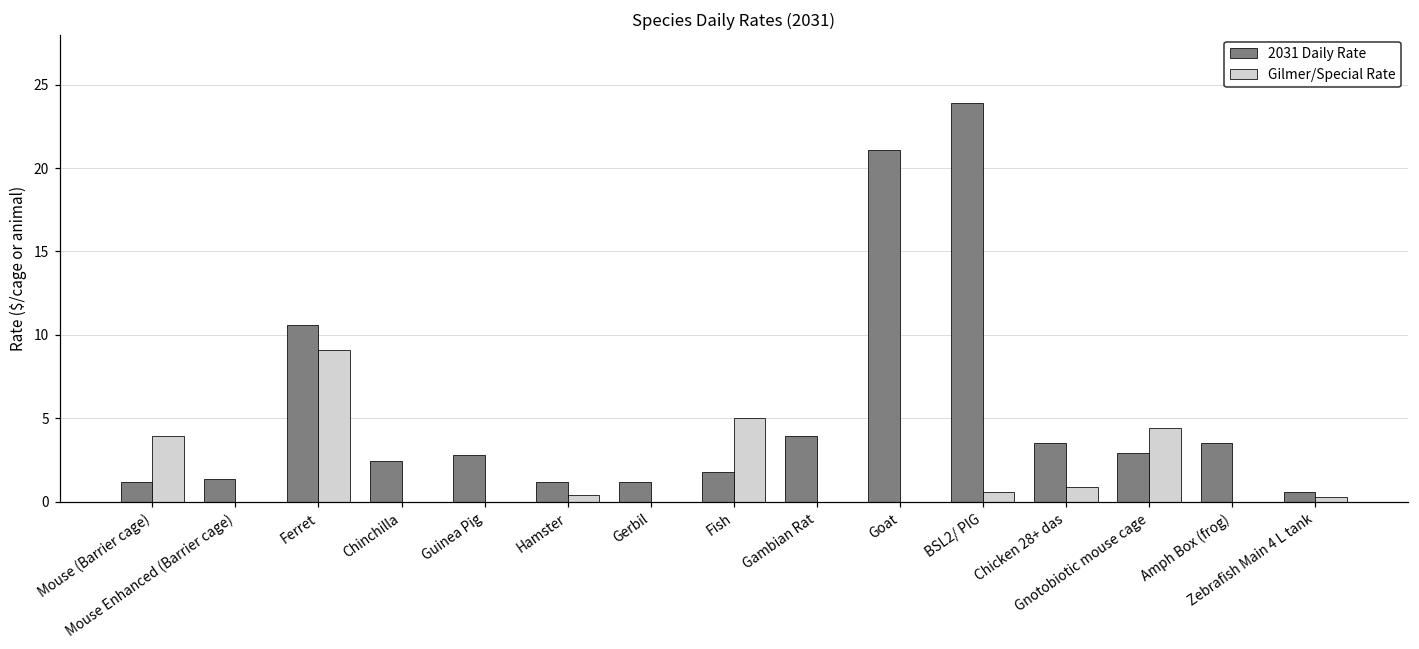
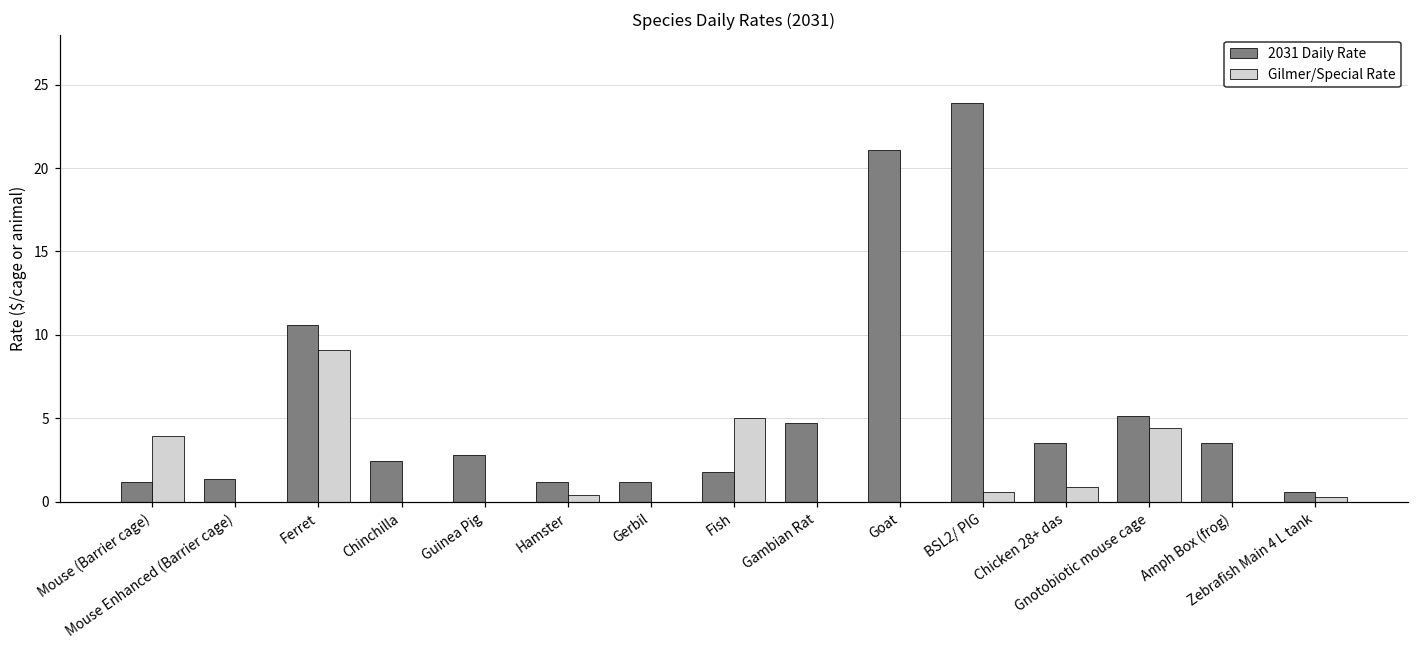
2031 Daily Rate, Gambian Rat: 3.9 -> 4.7
2031 Daily Rate, Gnotobiotic mouse cage: 2.9 -> 5.2
